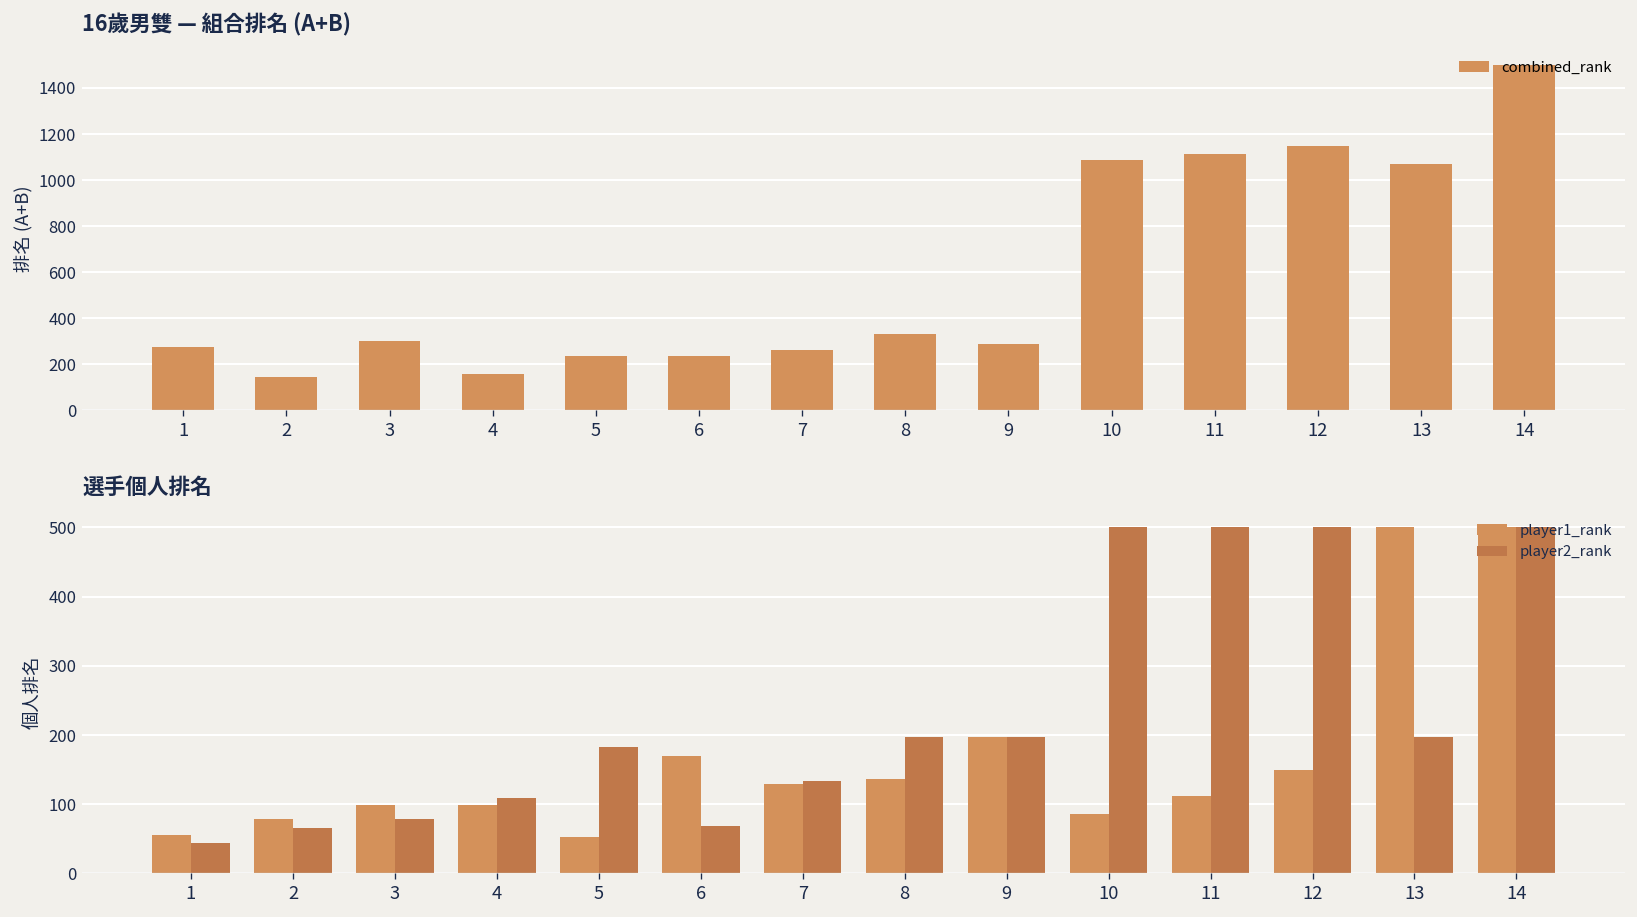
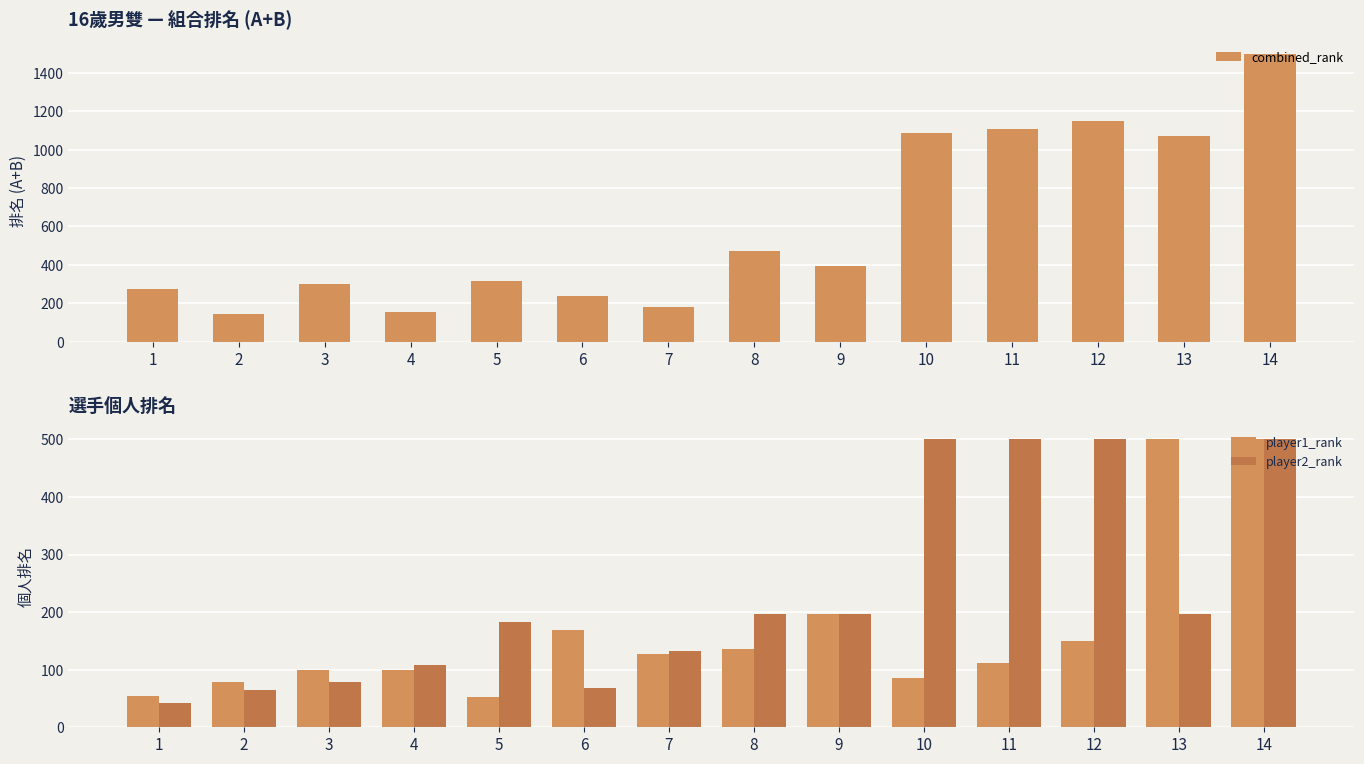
16歲男雙 — 組合排名 (A+B), 5: 230 -> 320
16歲男雙 — 組合排名 (A+B), 7: 260 -> 180
16歲男雙 — 組合排名 (A+B), 8: 330 -> 470
16歲男雙 — 組合排名 (A+B), 9: 290 -> 390
